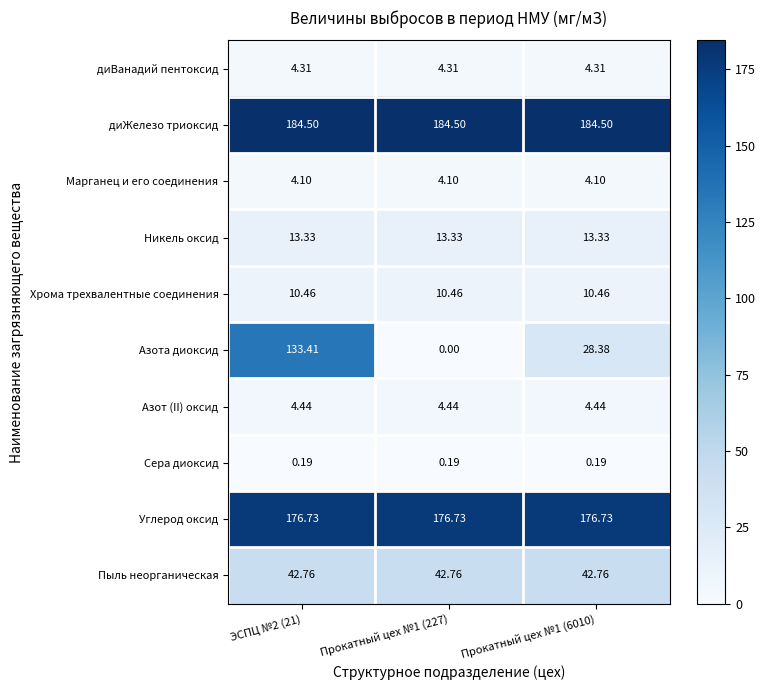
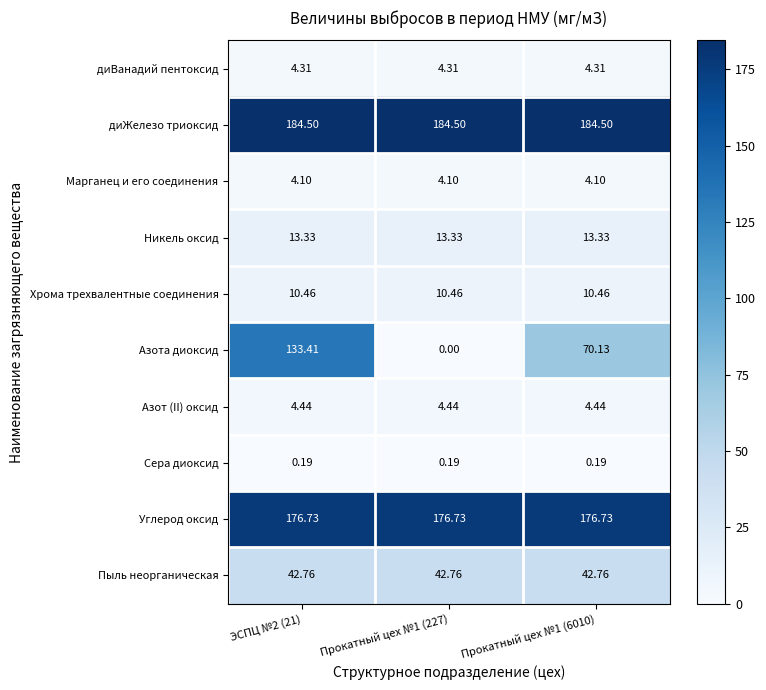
Азота диоксид, Прокатный цех №1 (6010): 28.38 -> 70.13
